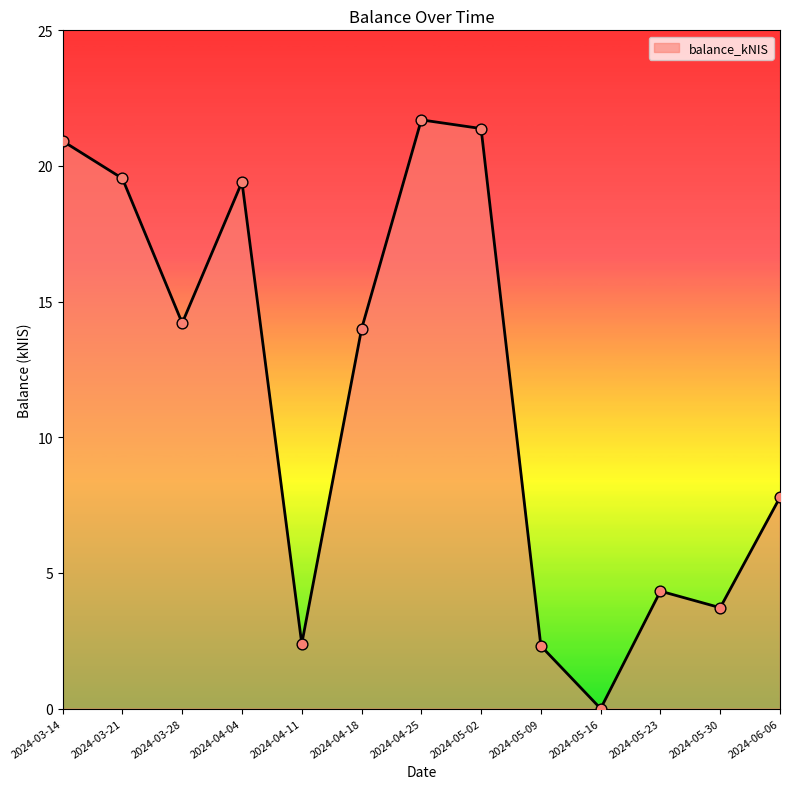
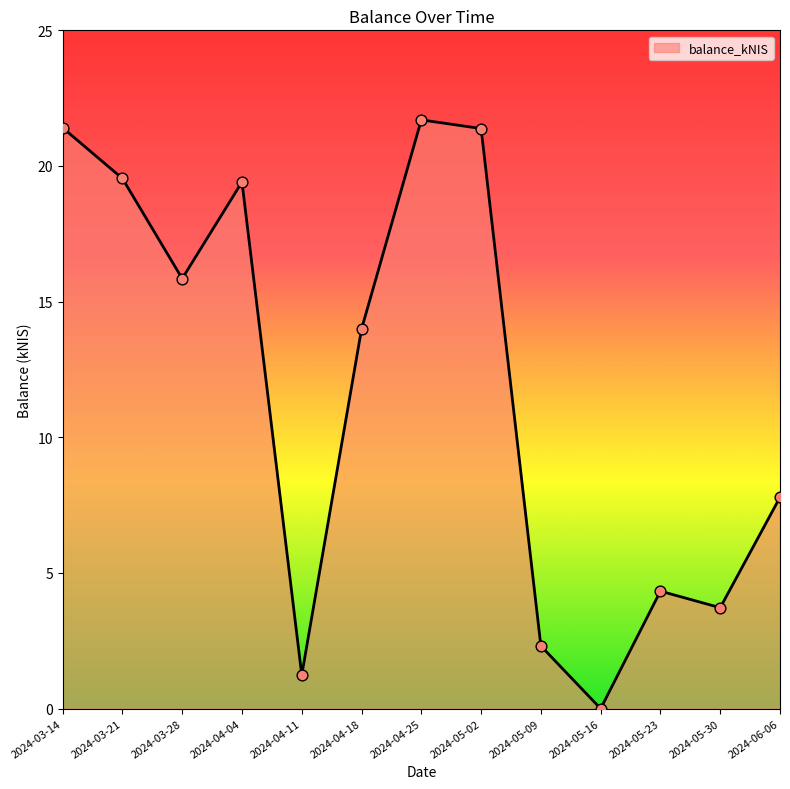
2024-03-14: 20.9 -> 21.4
2024-03-28: 14.2 -> 15.9
2024-04-11: 2.4 -> 1.2
